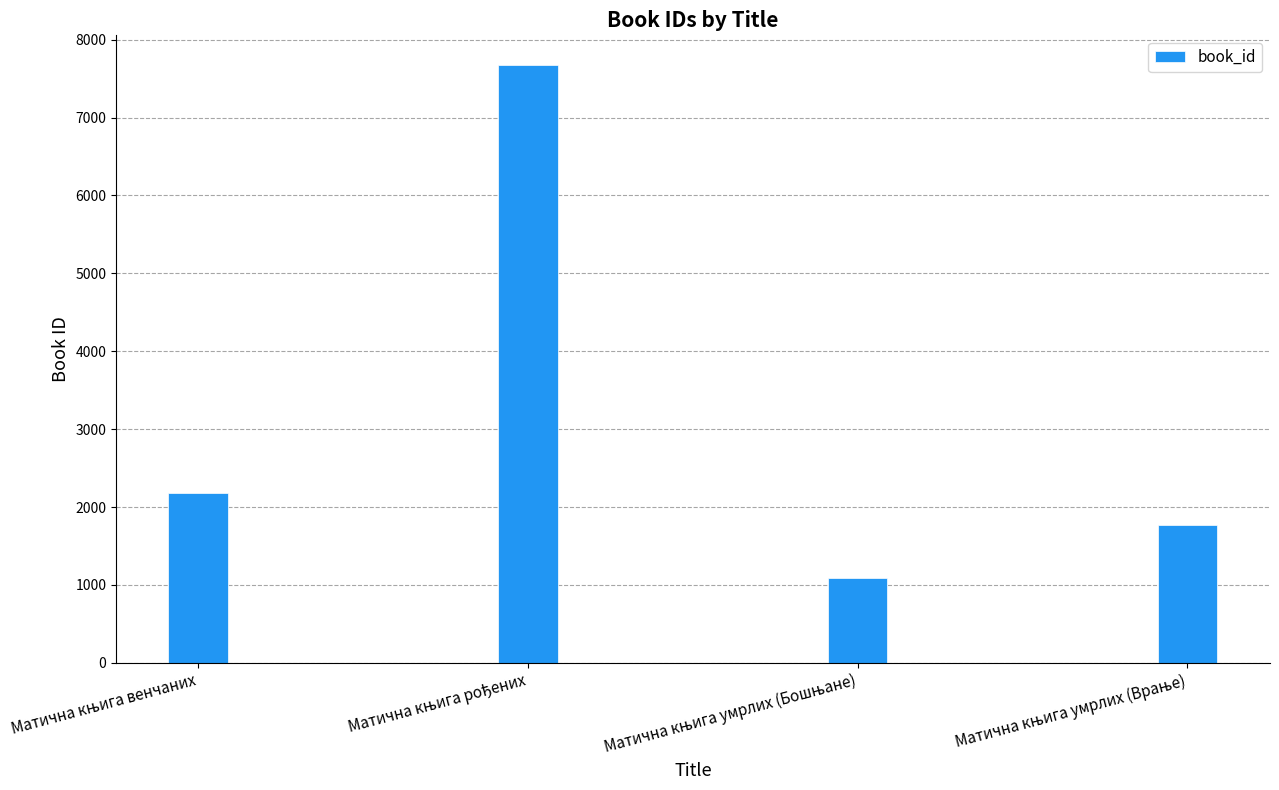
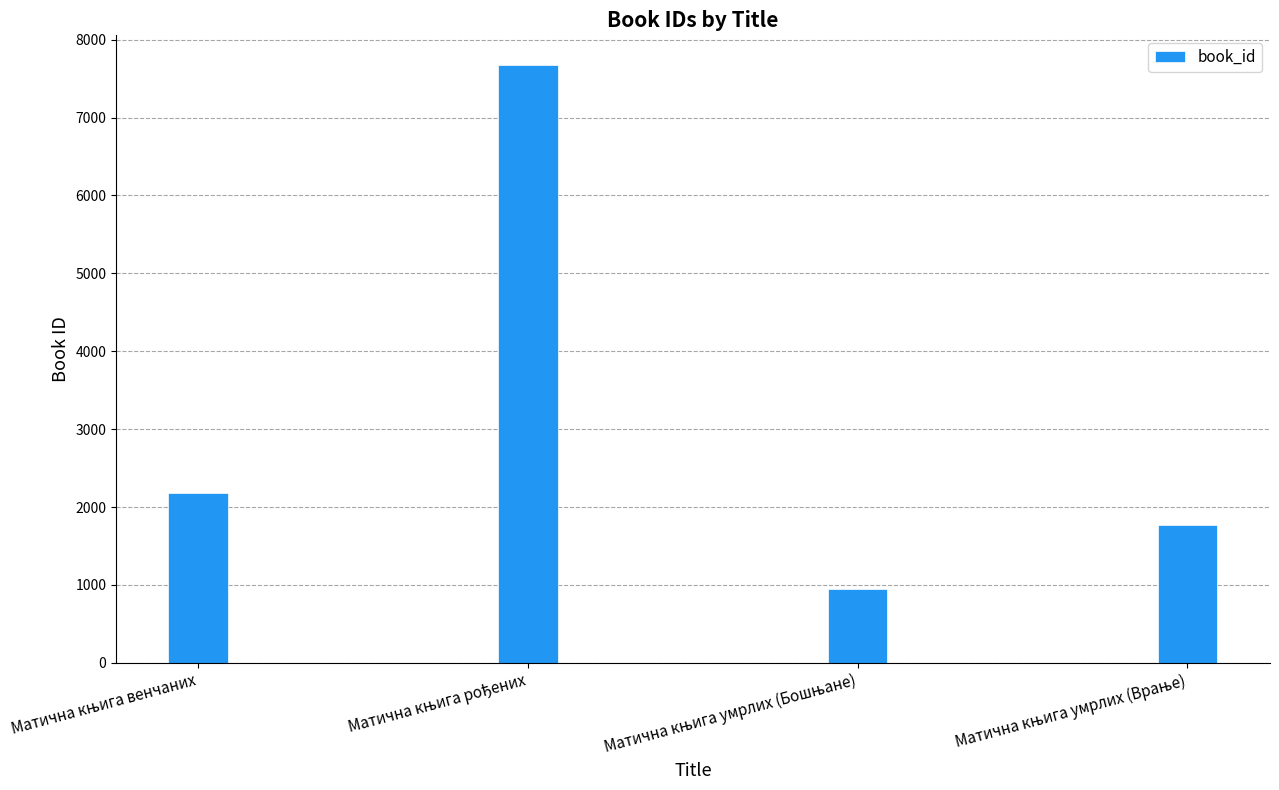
Матична књига умрлих (Бошњане): 1100 -> 900
